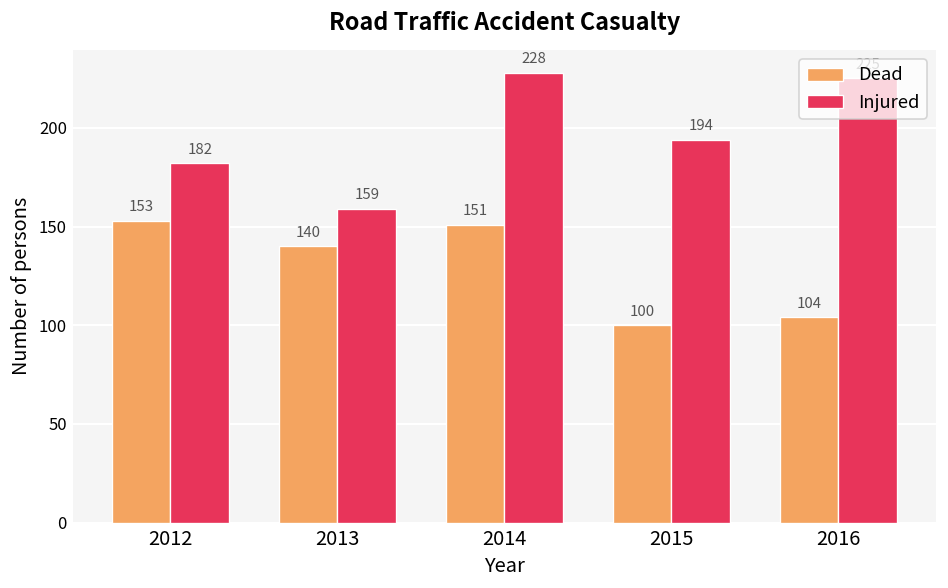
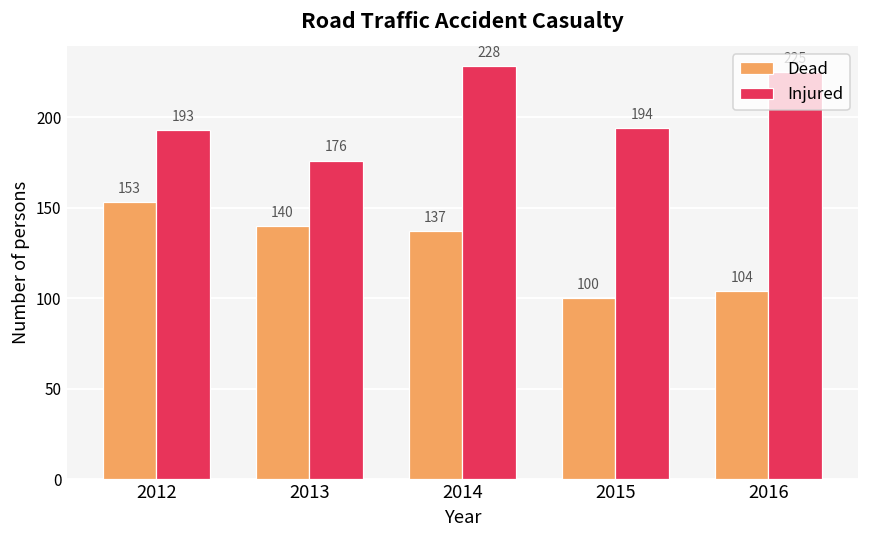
Injured, 2012: 182 -> 193
Injured, 2013: 159 -> 176
Dead, 2014: 151 -> 137
